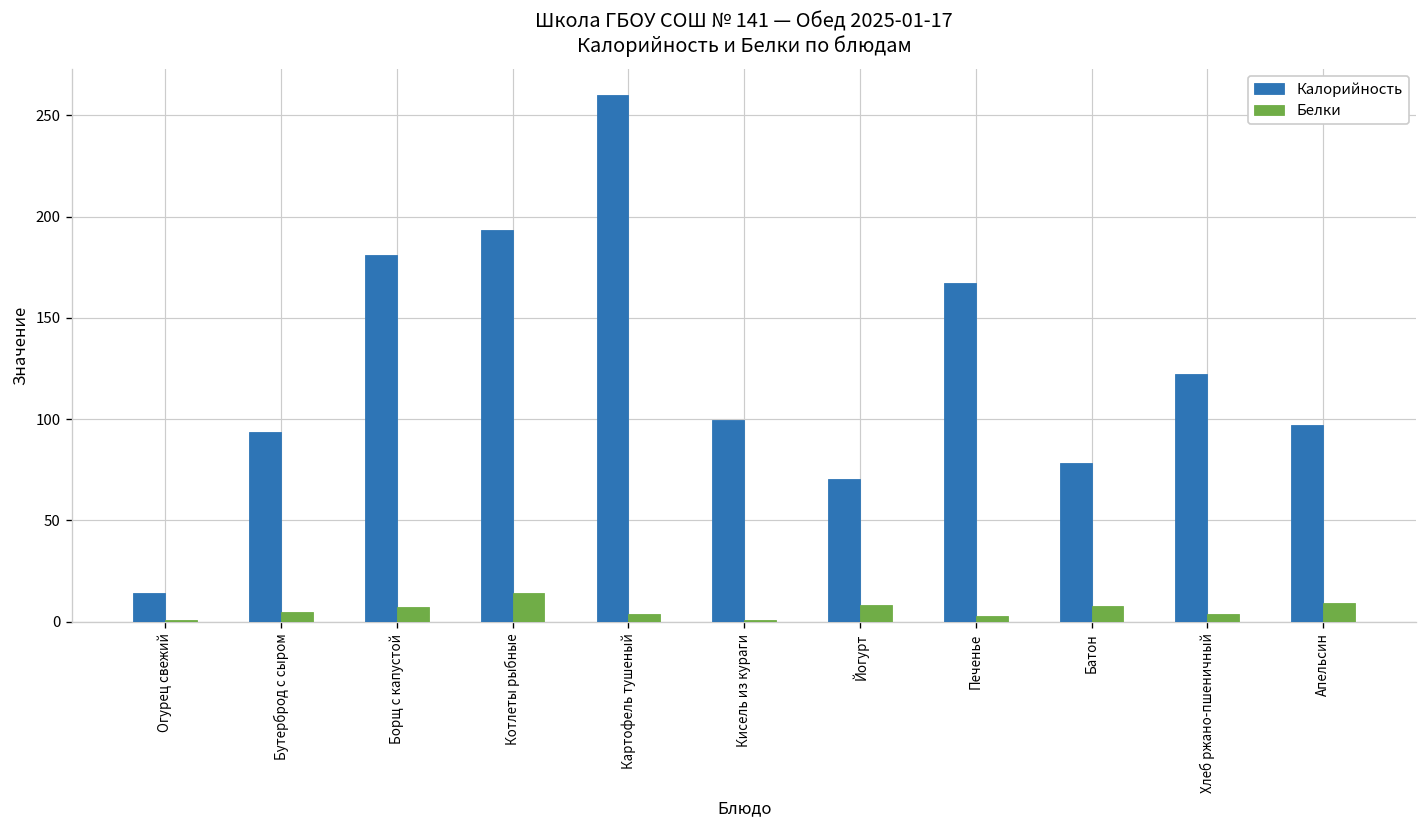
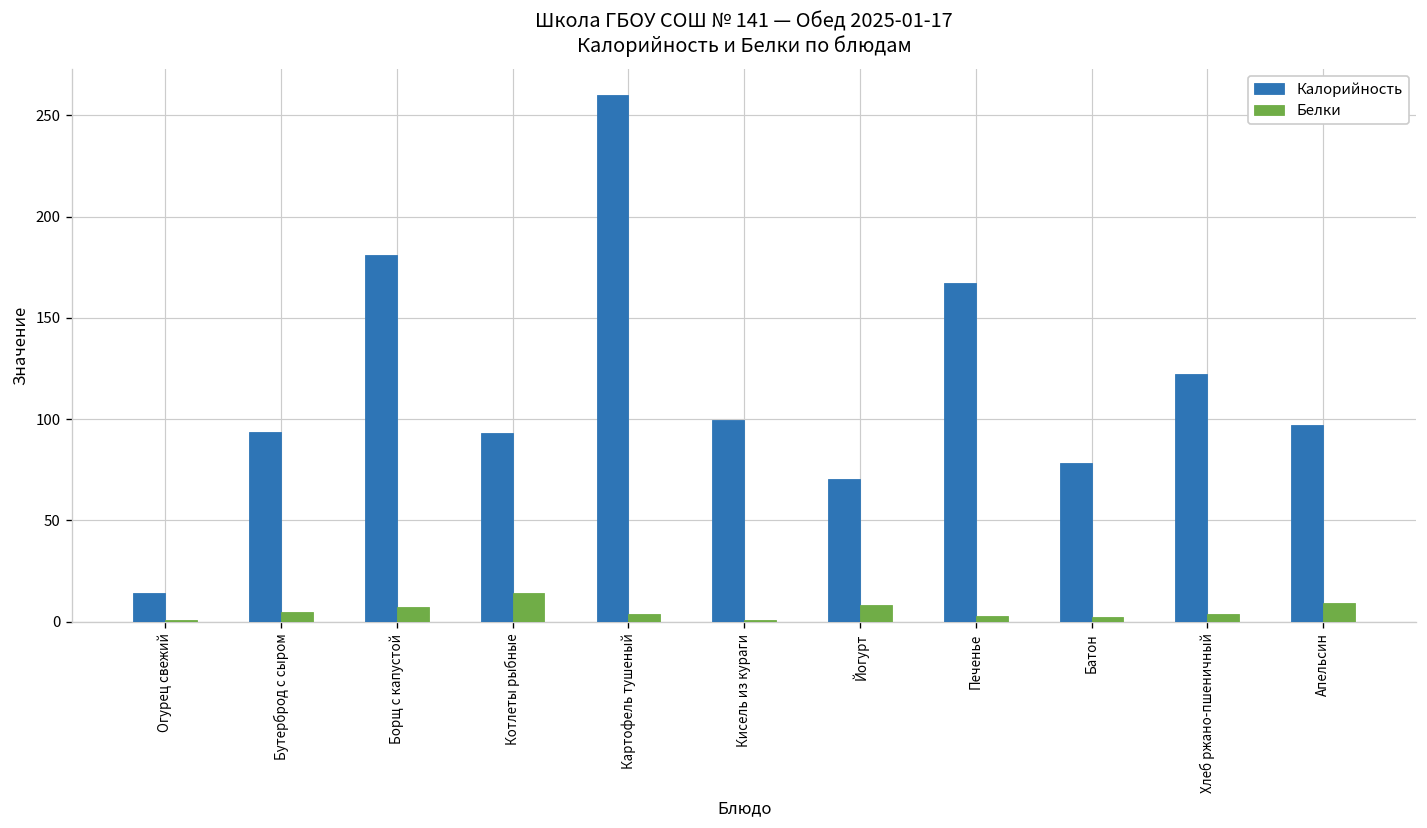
Калорийность, Котлеты рыбные: 193 -> 93
Белки, Батон: 8 -> 2
